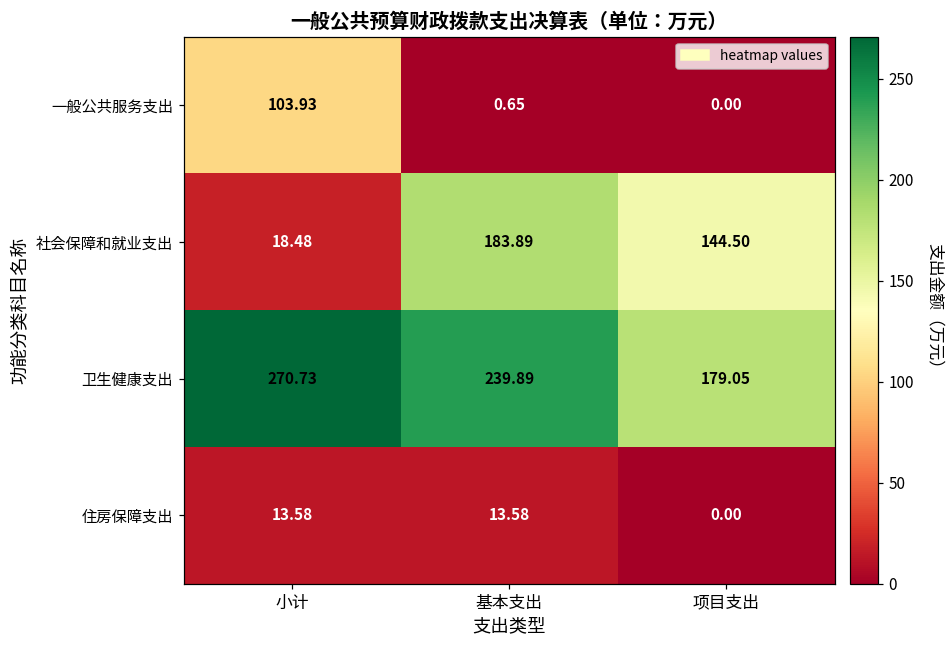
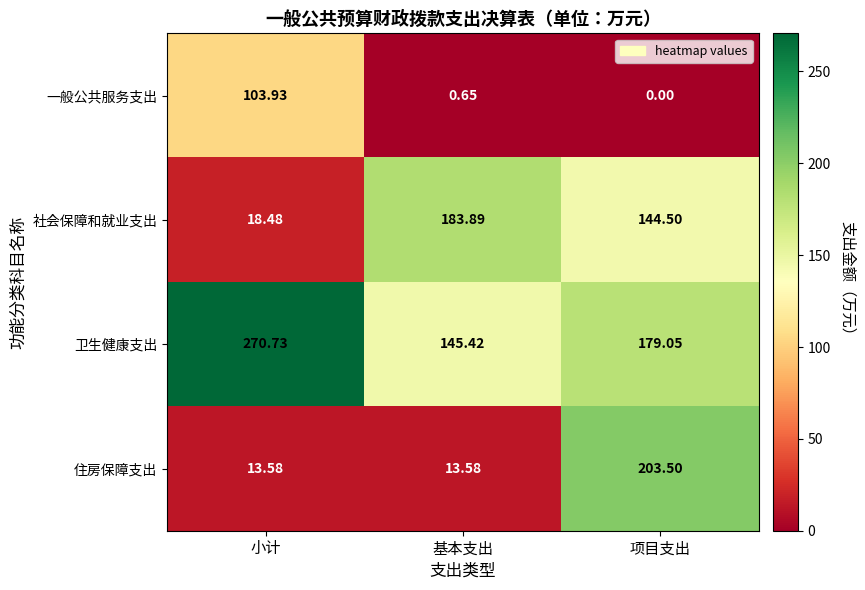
卫生健康支出, 基本支出: 239.89 -> 145.42
住房保障支出, 项目支出: 0.00 -> 203.50
